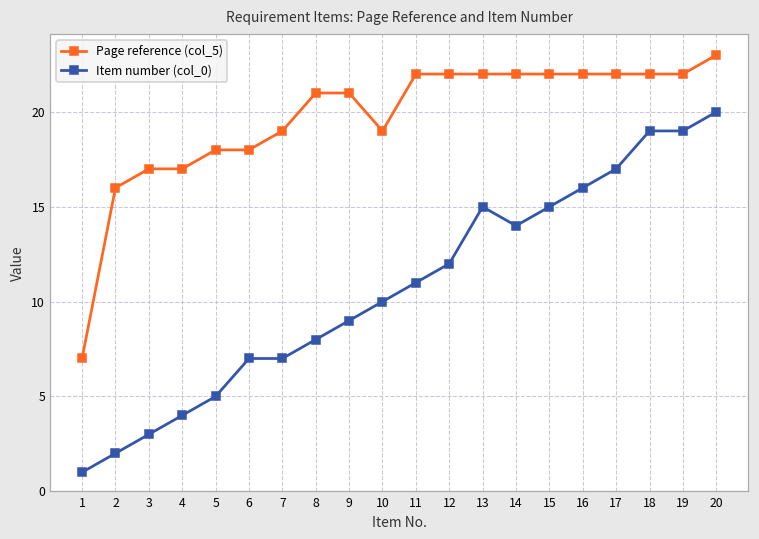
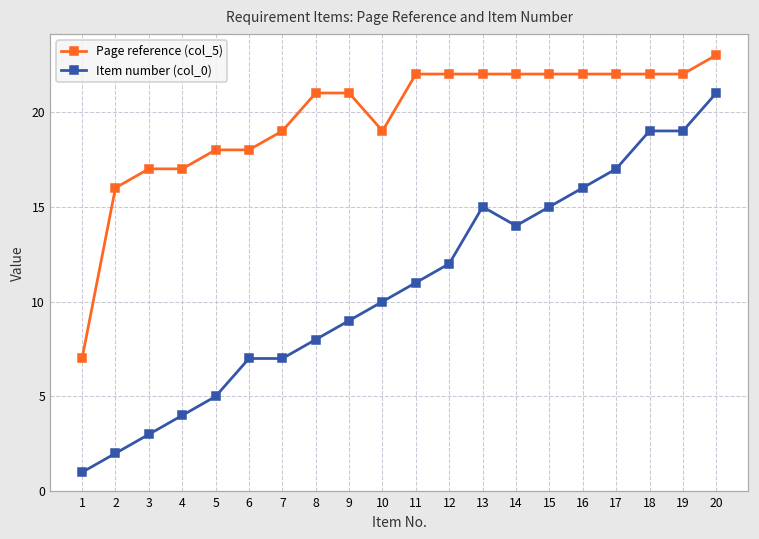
Item number (col_0), 20: 20 -> 21
